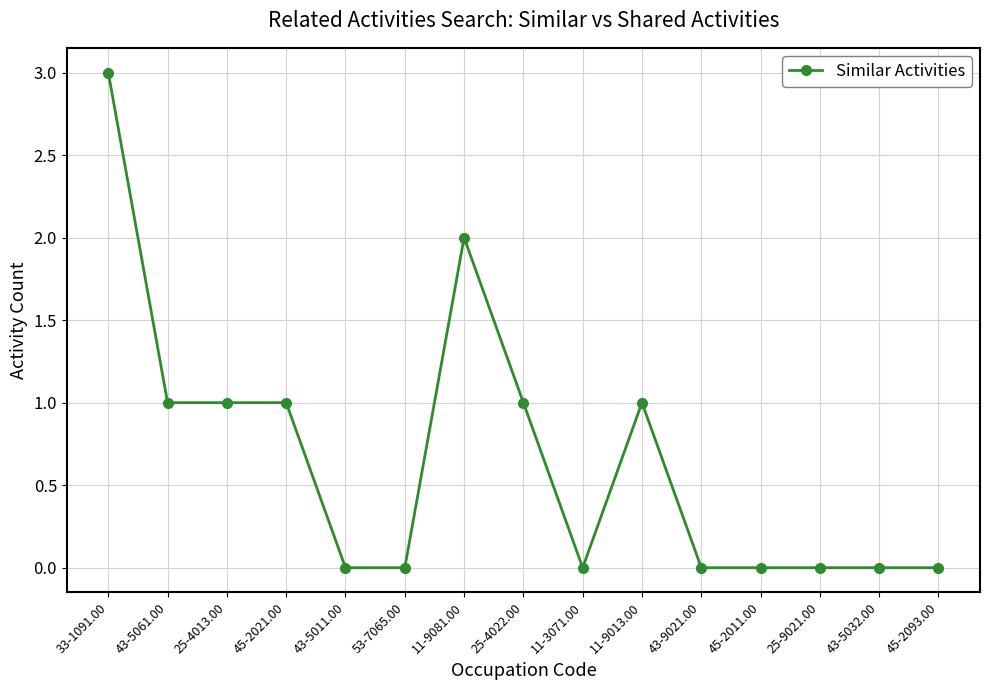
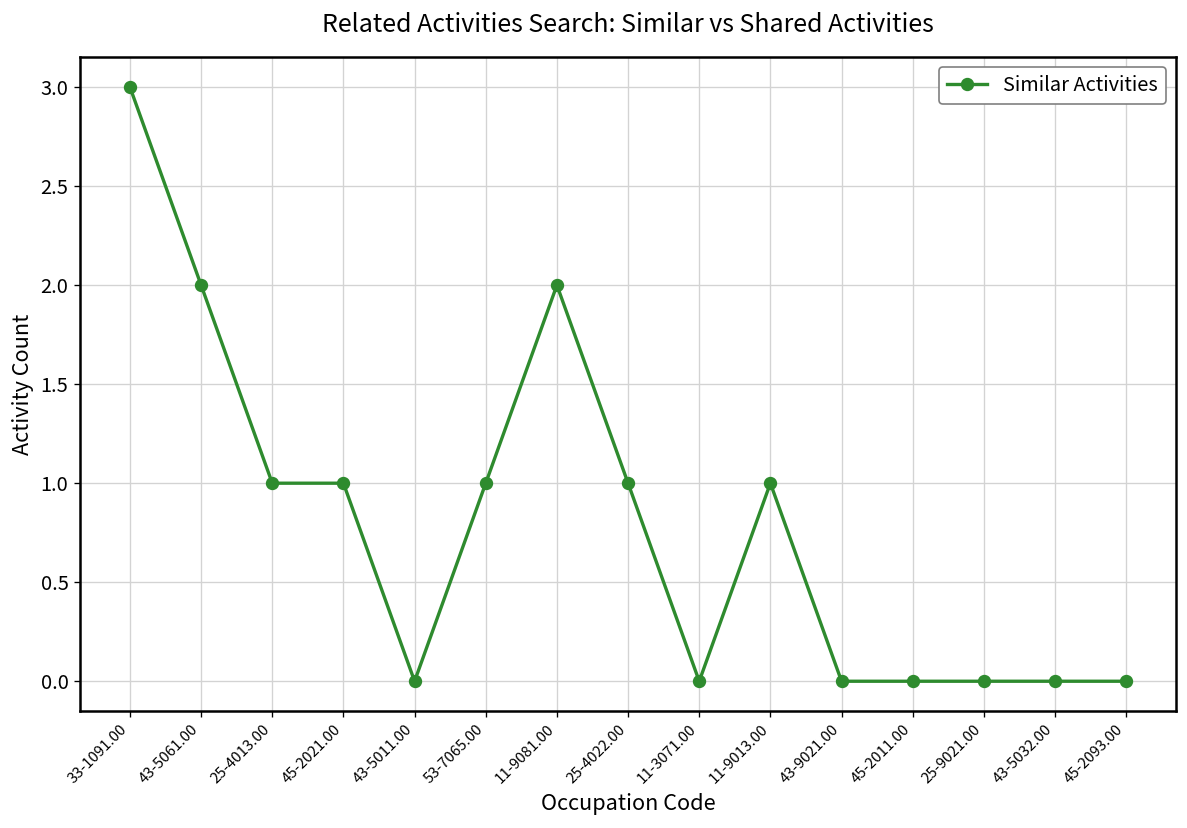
43-5061.00: 1 -> 2
53-7065.00: 0 -> 1
